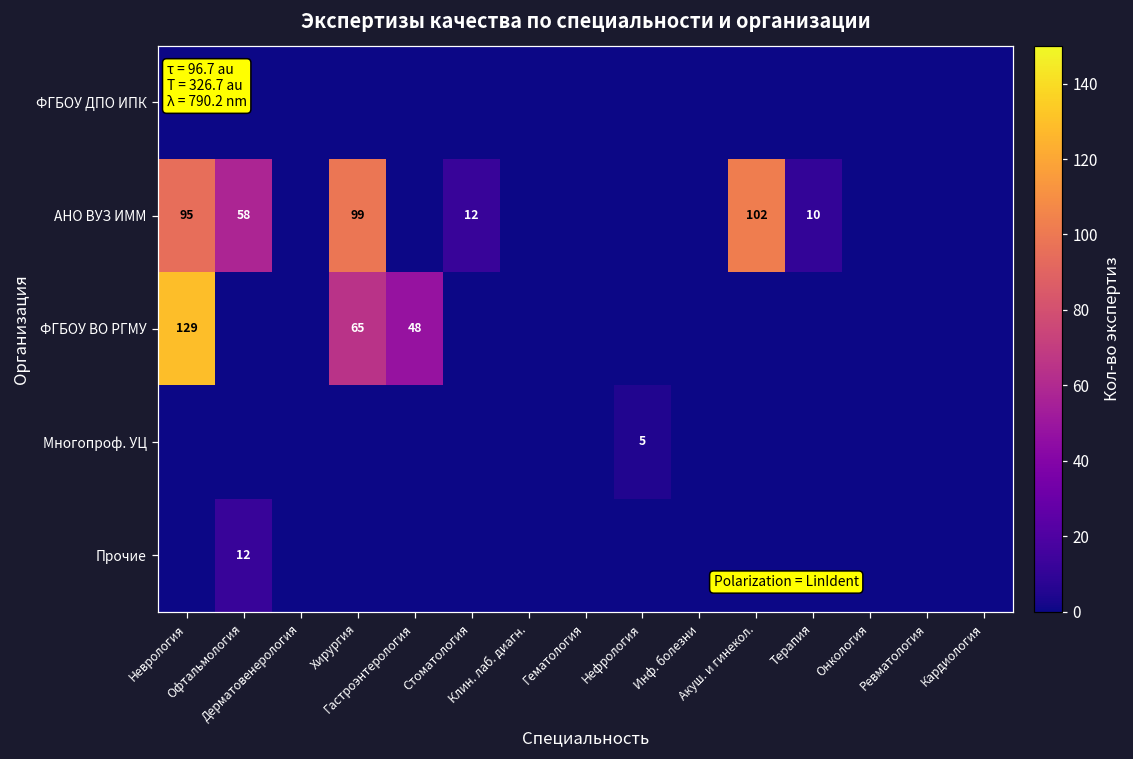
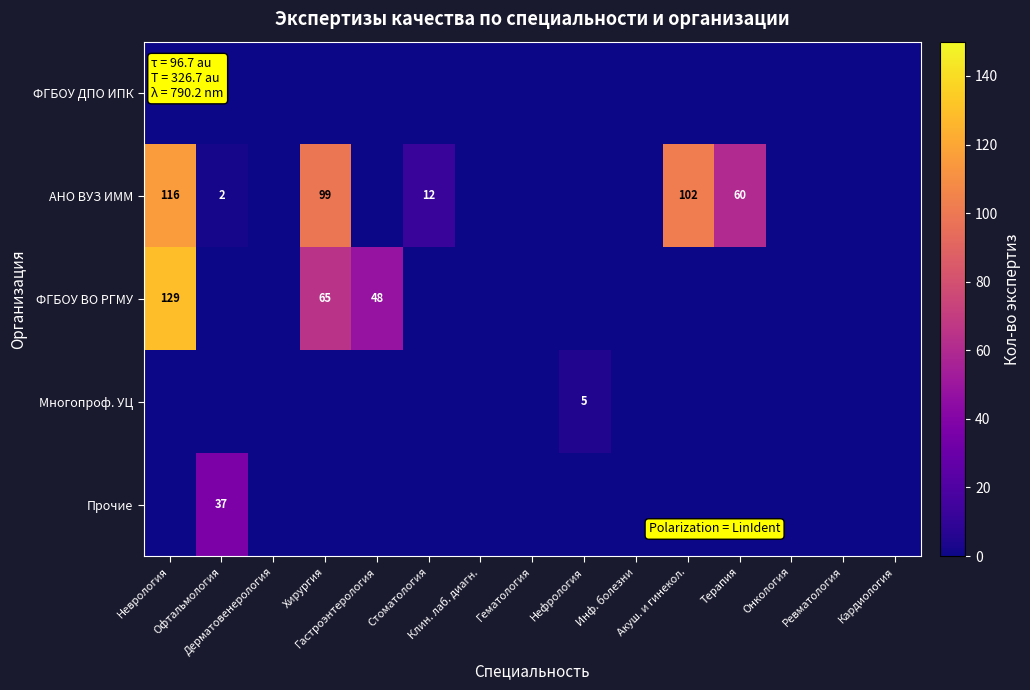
АНО ВУЗ ИММ, Неврология: 95 -> 116
АНО ВУЗ ИММ, Офтальмология: 58 -> 2
АНО ВУЗ ИММ, Терапия: 10 -> 60
Прочие, Офтальмология: 12 -> 37
